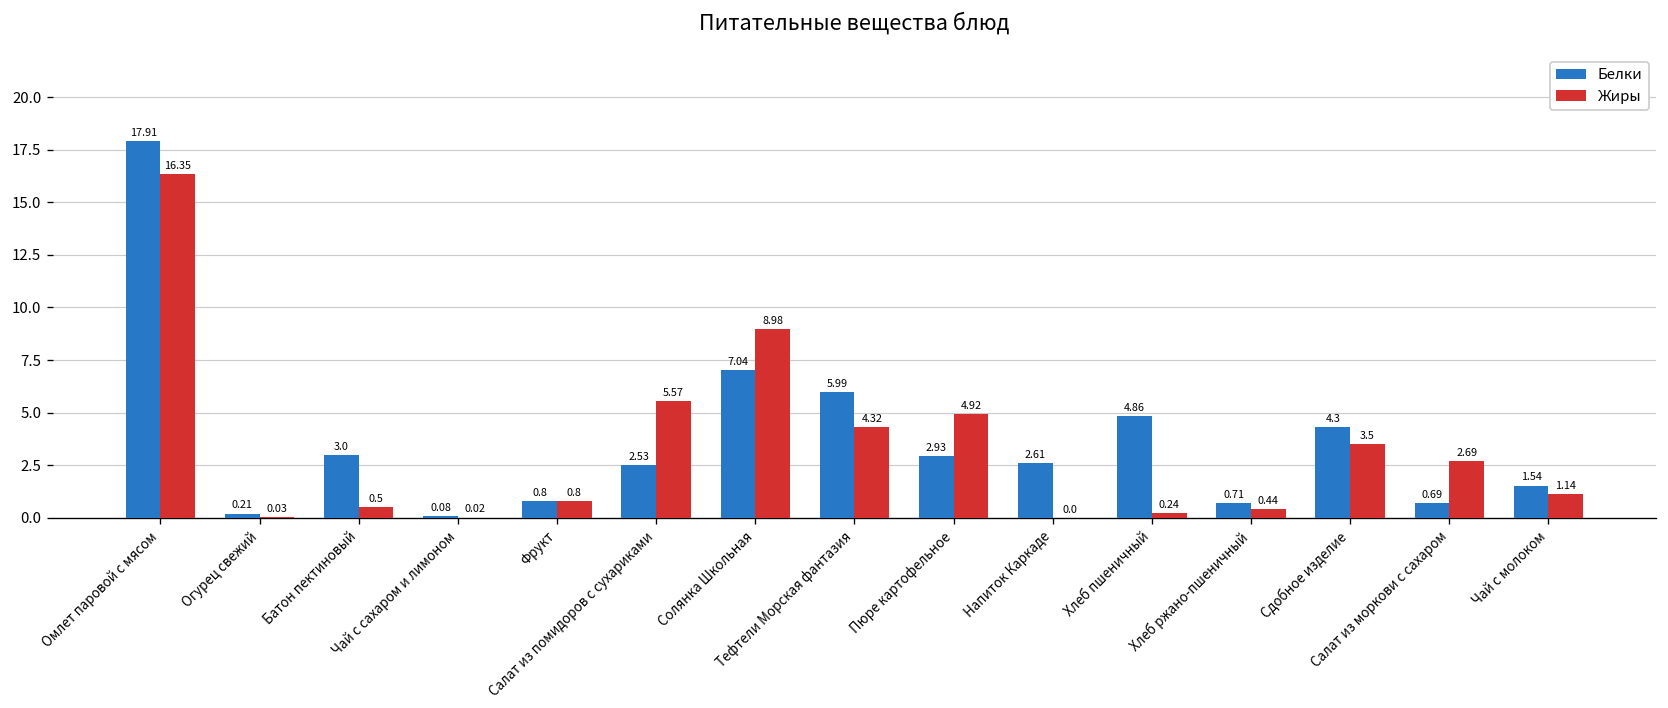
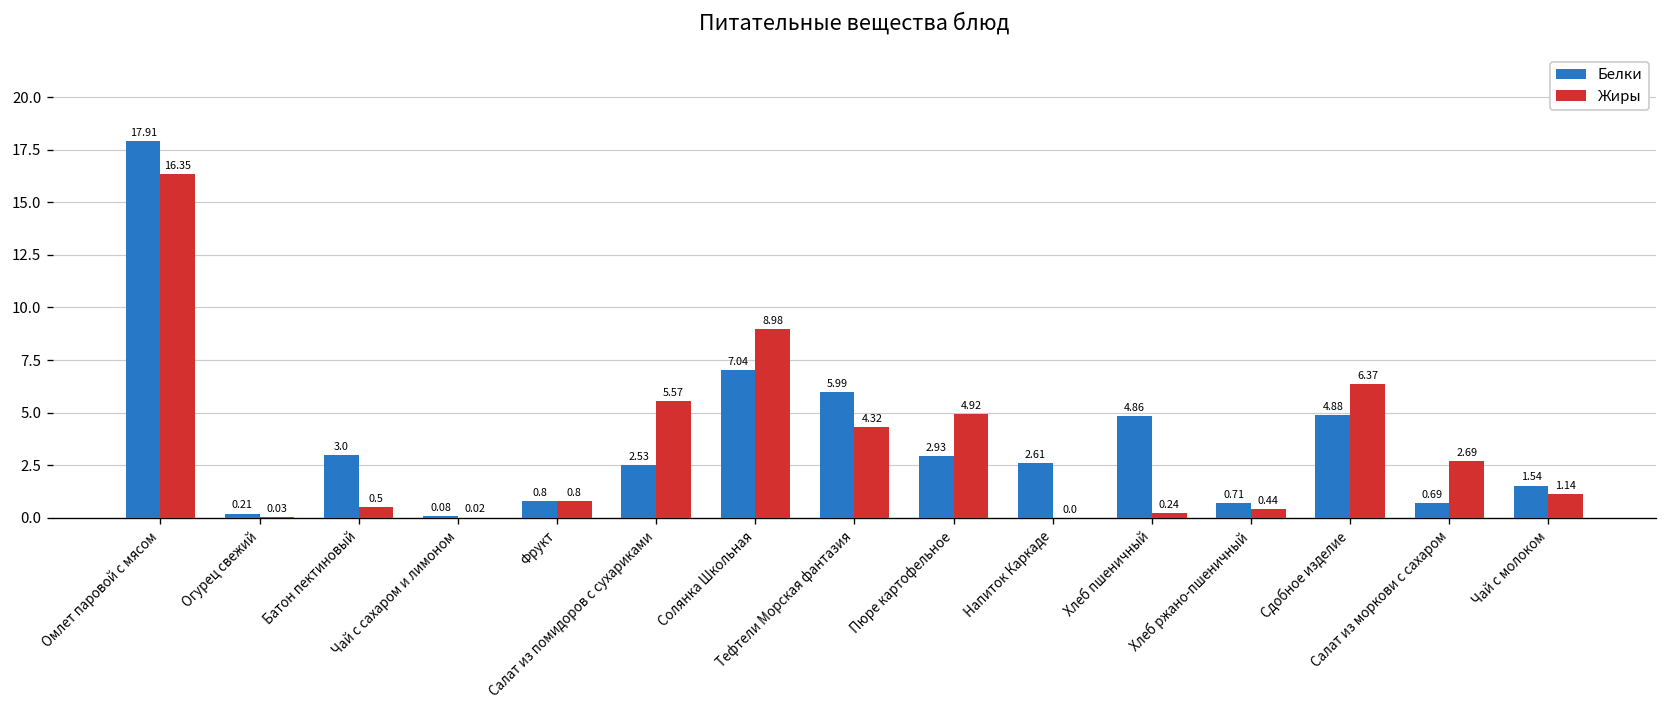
Белки, Сдобное изделие: 4.3 -> 4.88
Жиры, Сдобное изделие: 3.5 -> 6.37
